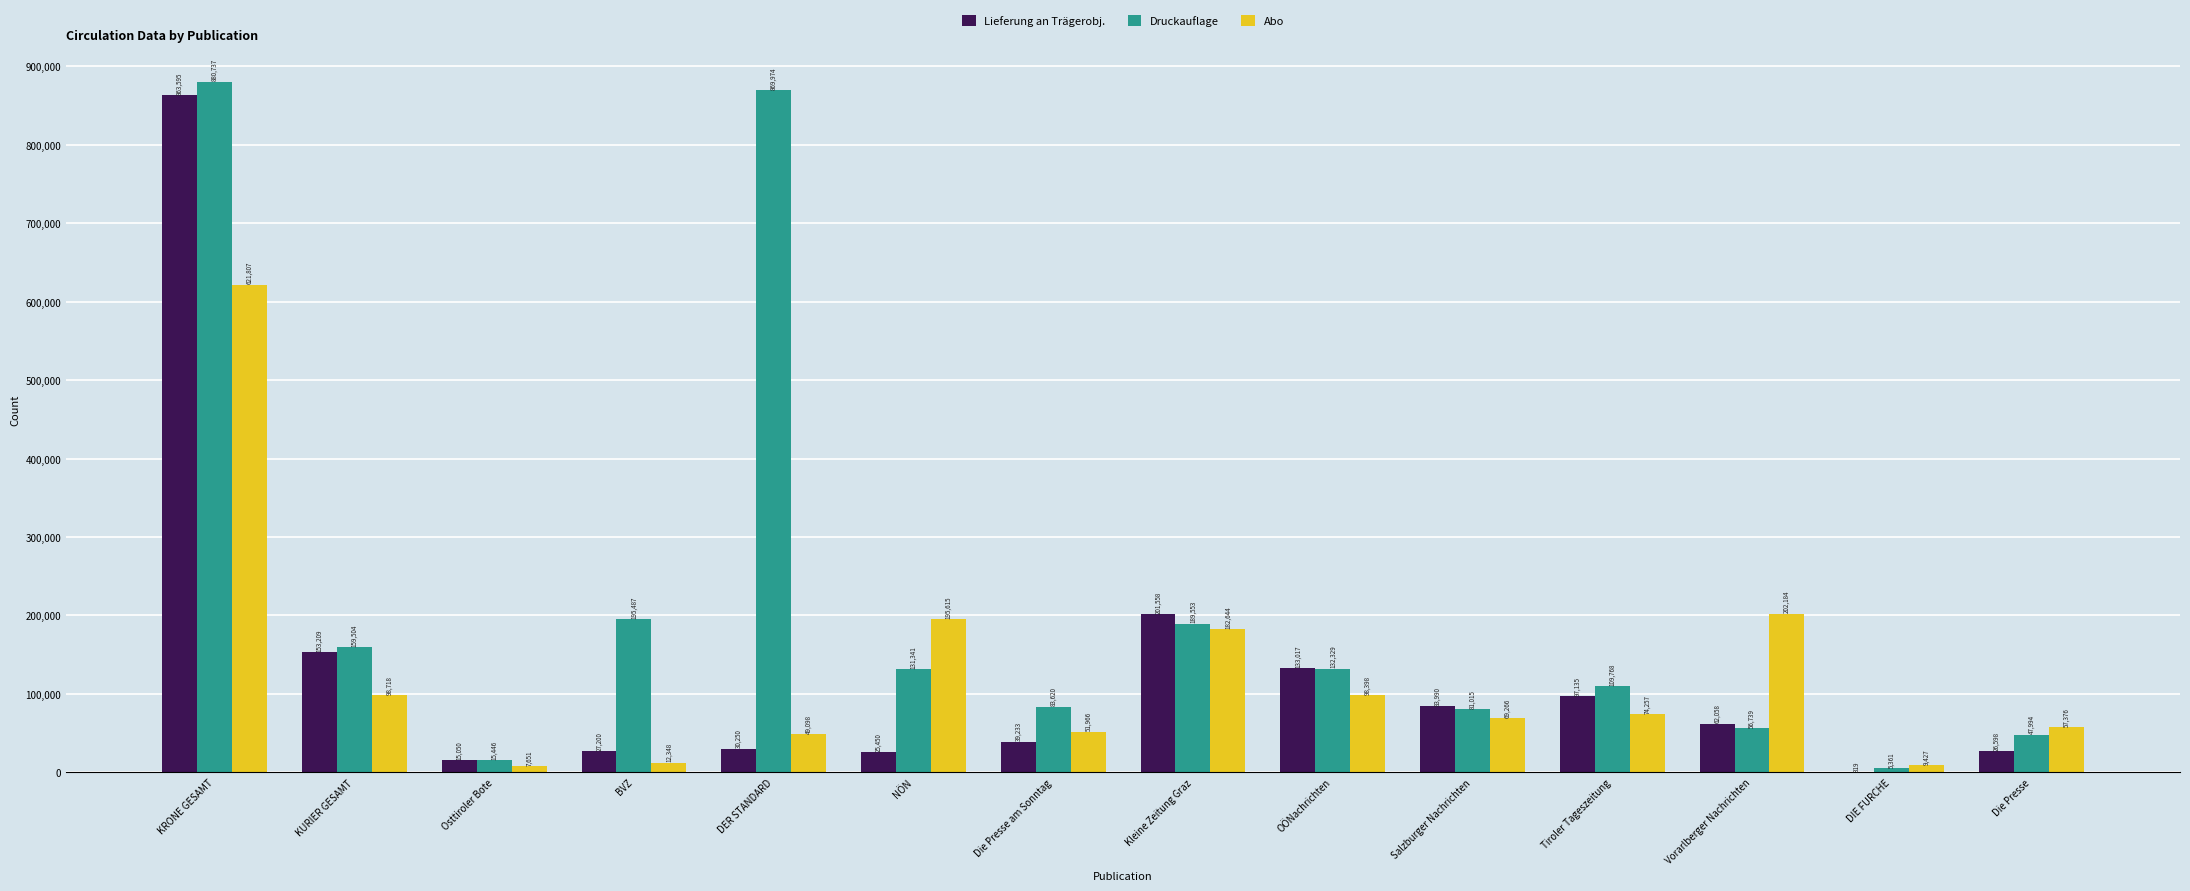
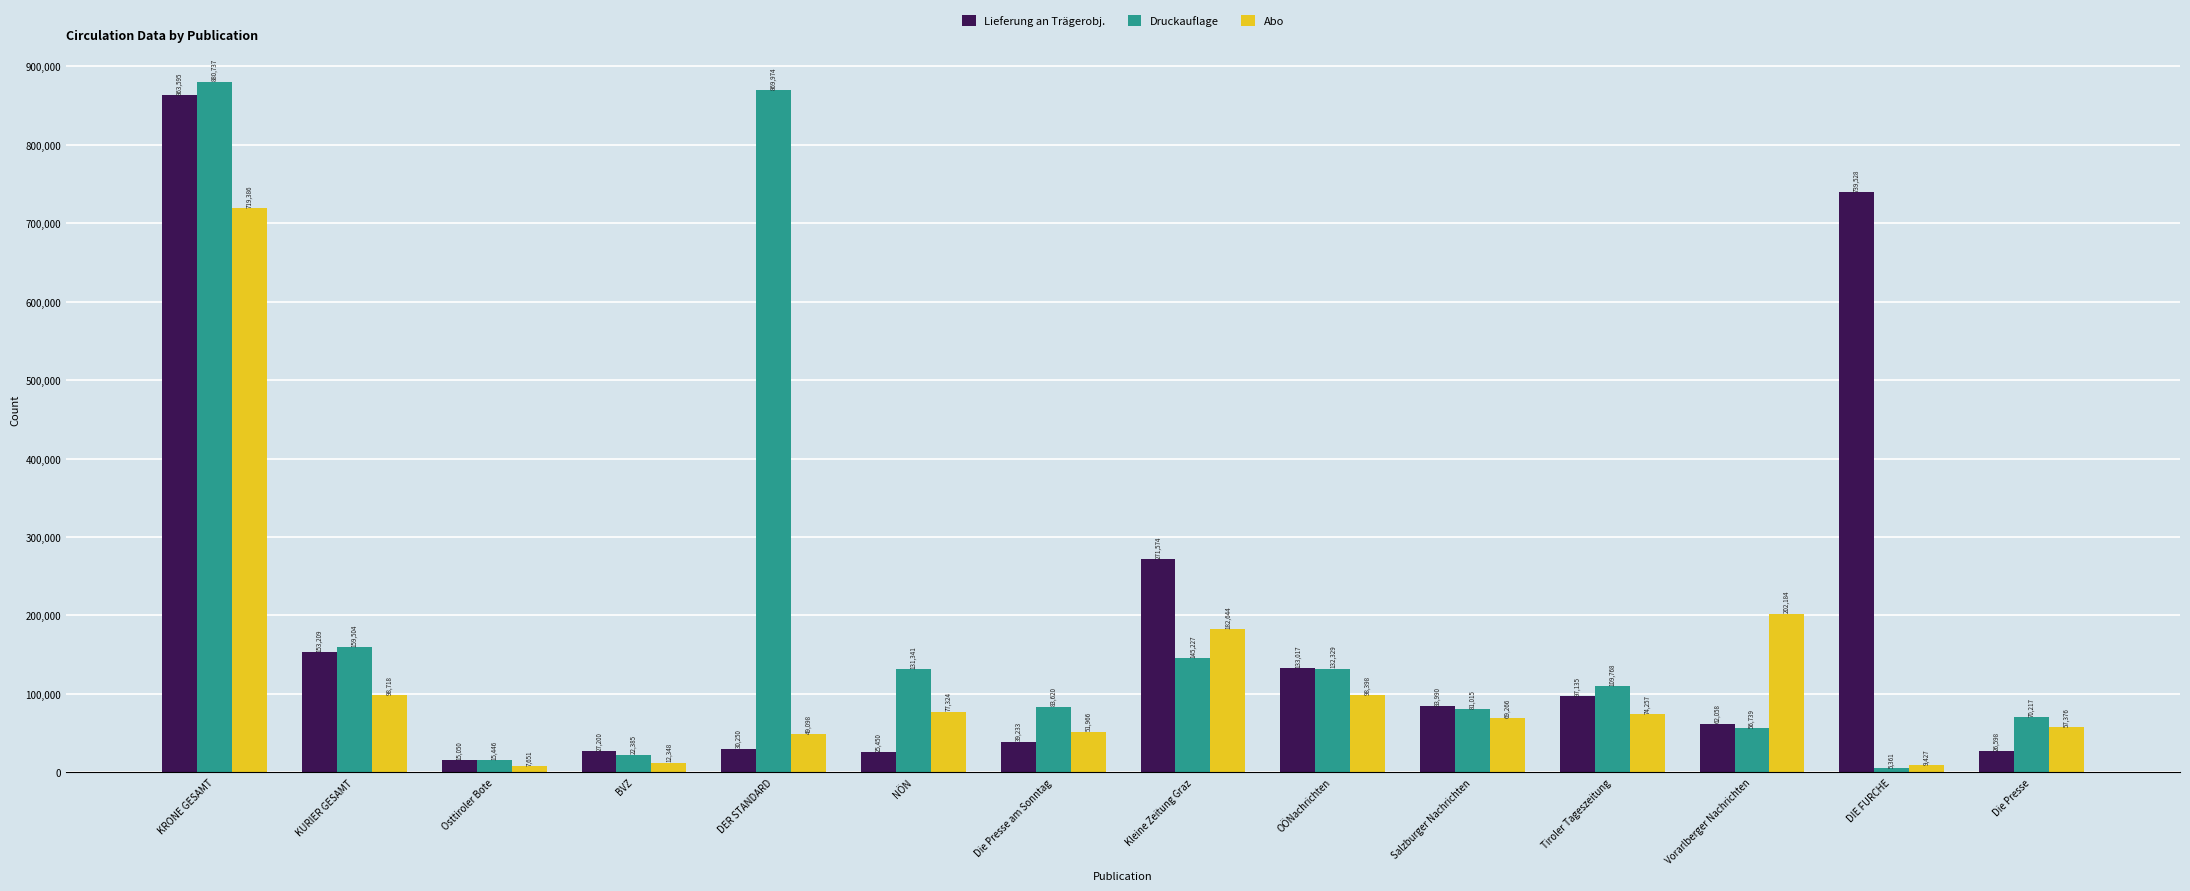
Abo, KRONE GESAMT: 621,807 -> 719,386
Druckauflage, BVZ: 195,487 -> 22,385
Abo, NÖN: 195,615 -> 77,324
Lieferung an Trägerobj., Kleine Zeitung Graz: 201,558 -> 271,574
Druckauflage, Kleine Zeitung Graz: 189,553 -> 145,227
Lieferung an Trägerobj., DIE FURCHE: 319 -> 739,528
Druckauflage, Die Presse: 47,994 -> 70,217
